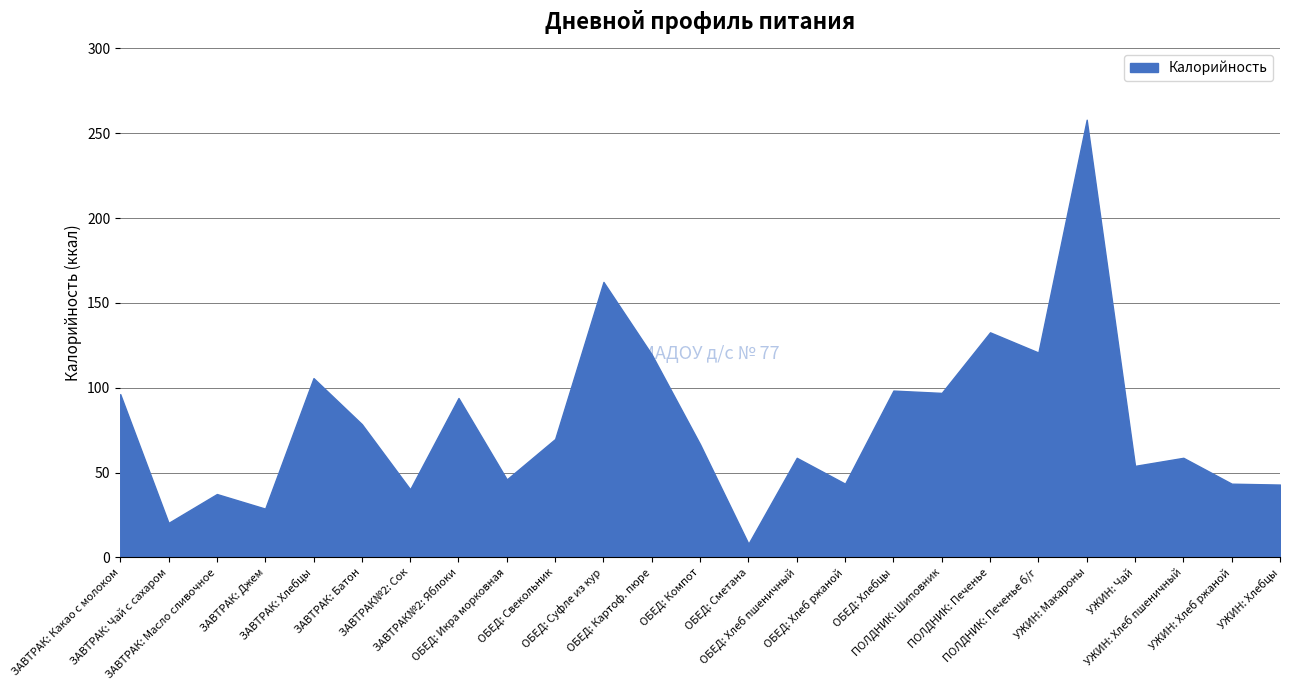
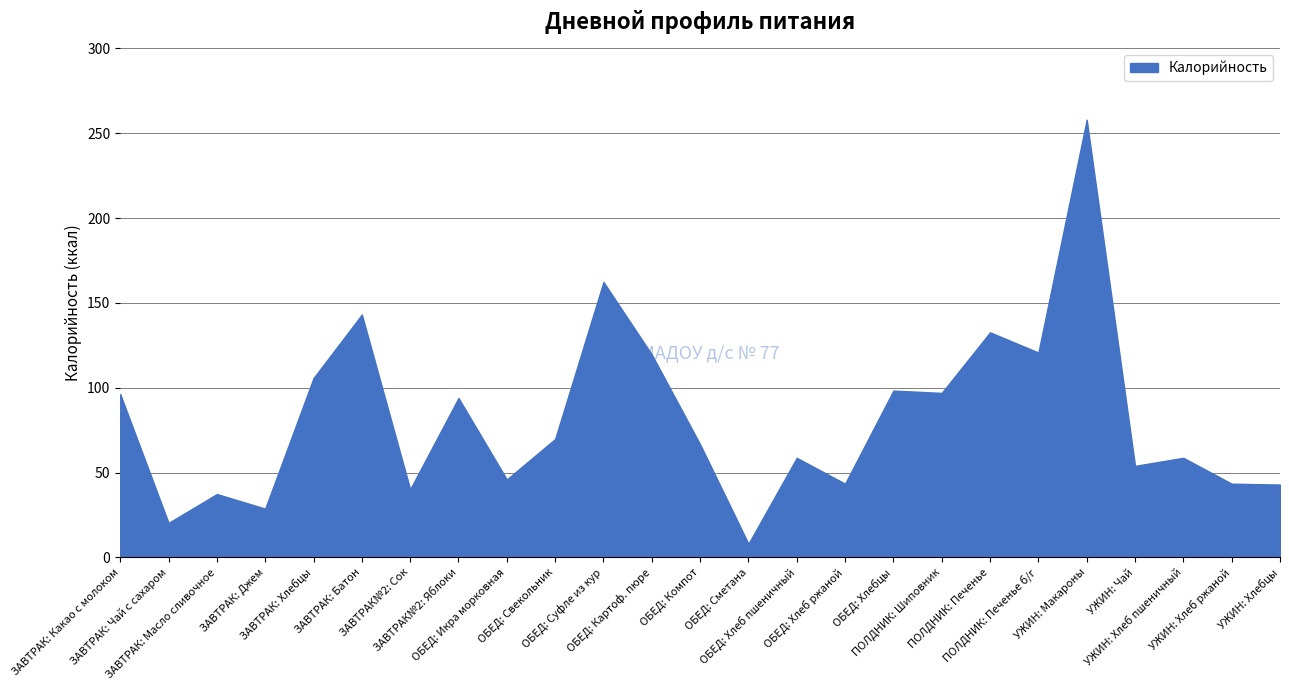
ЗАВТРАК: Батон: 79 -> 143
